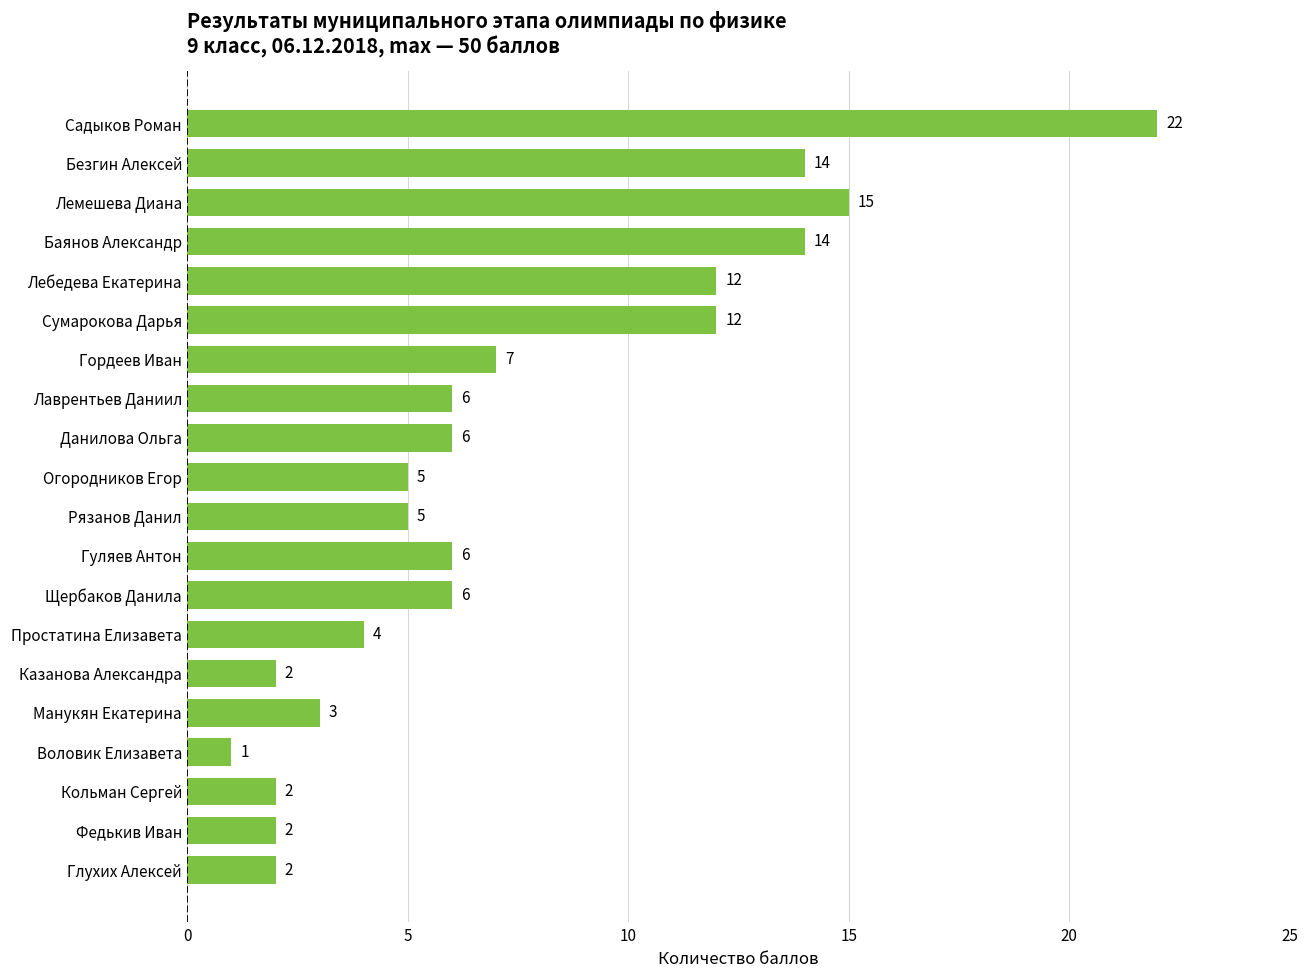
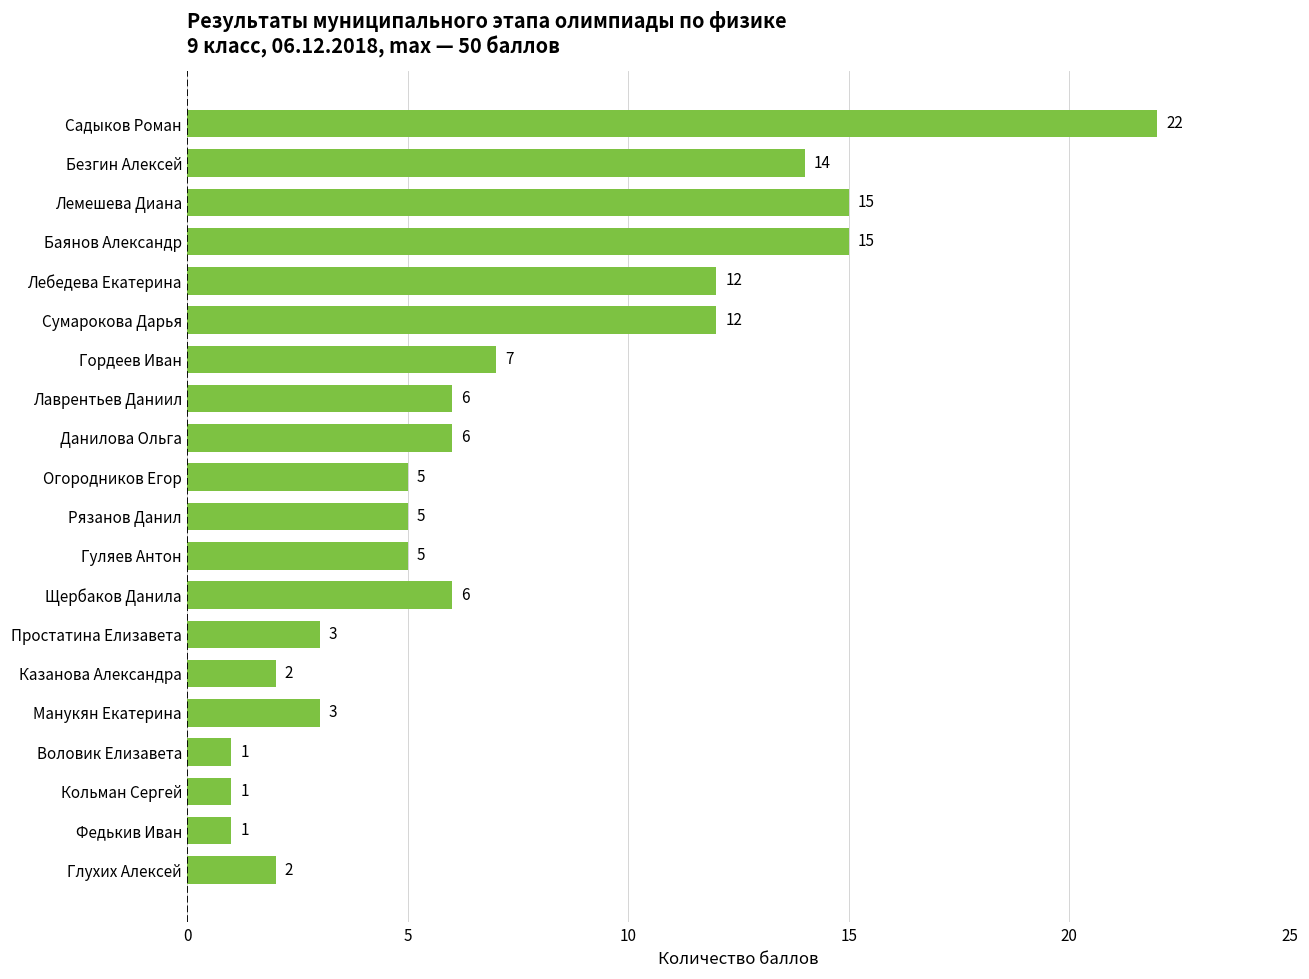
Баянов Александр: 14 -> 15
Гуляев Антон: 6 -> 5
Простатина Елизавета: 4 -> 3
Кольман Сергей: 2 -> 1
Федькив Иван: 2 -> 1
